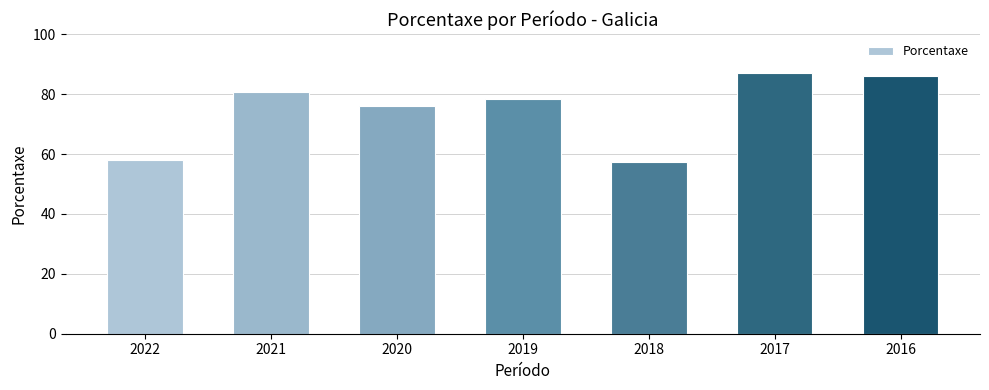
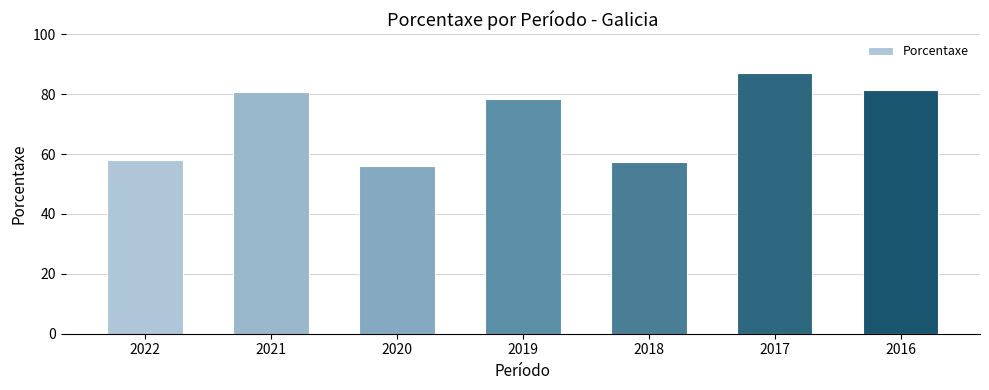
2020: 76 -> 56
2016: 86 -> 81
